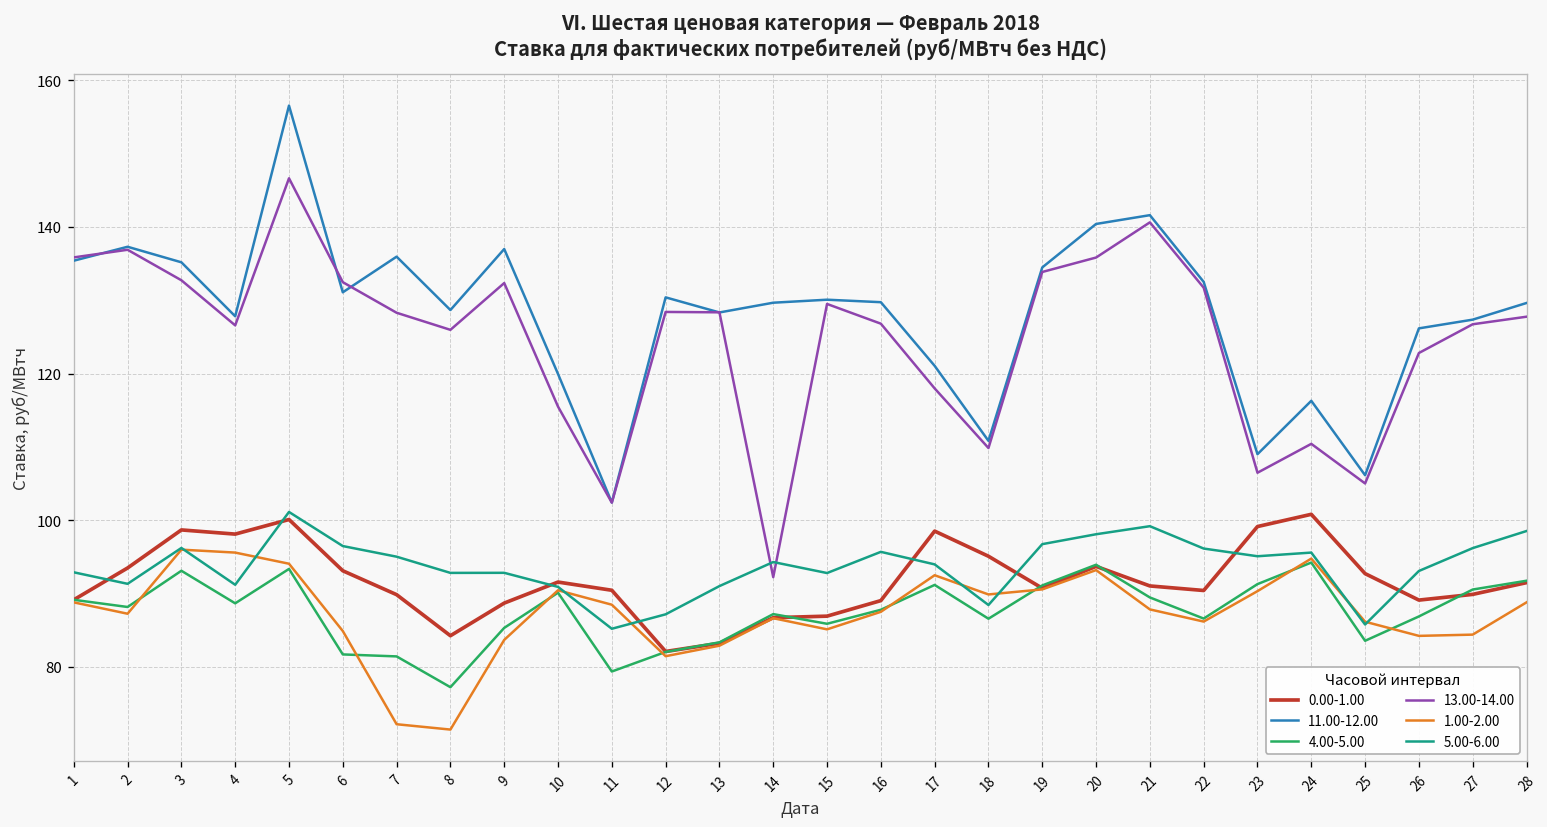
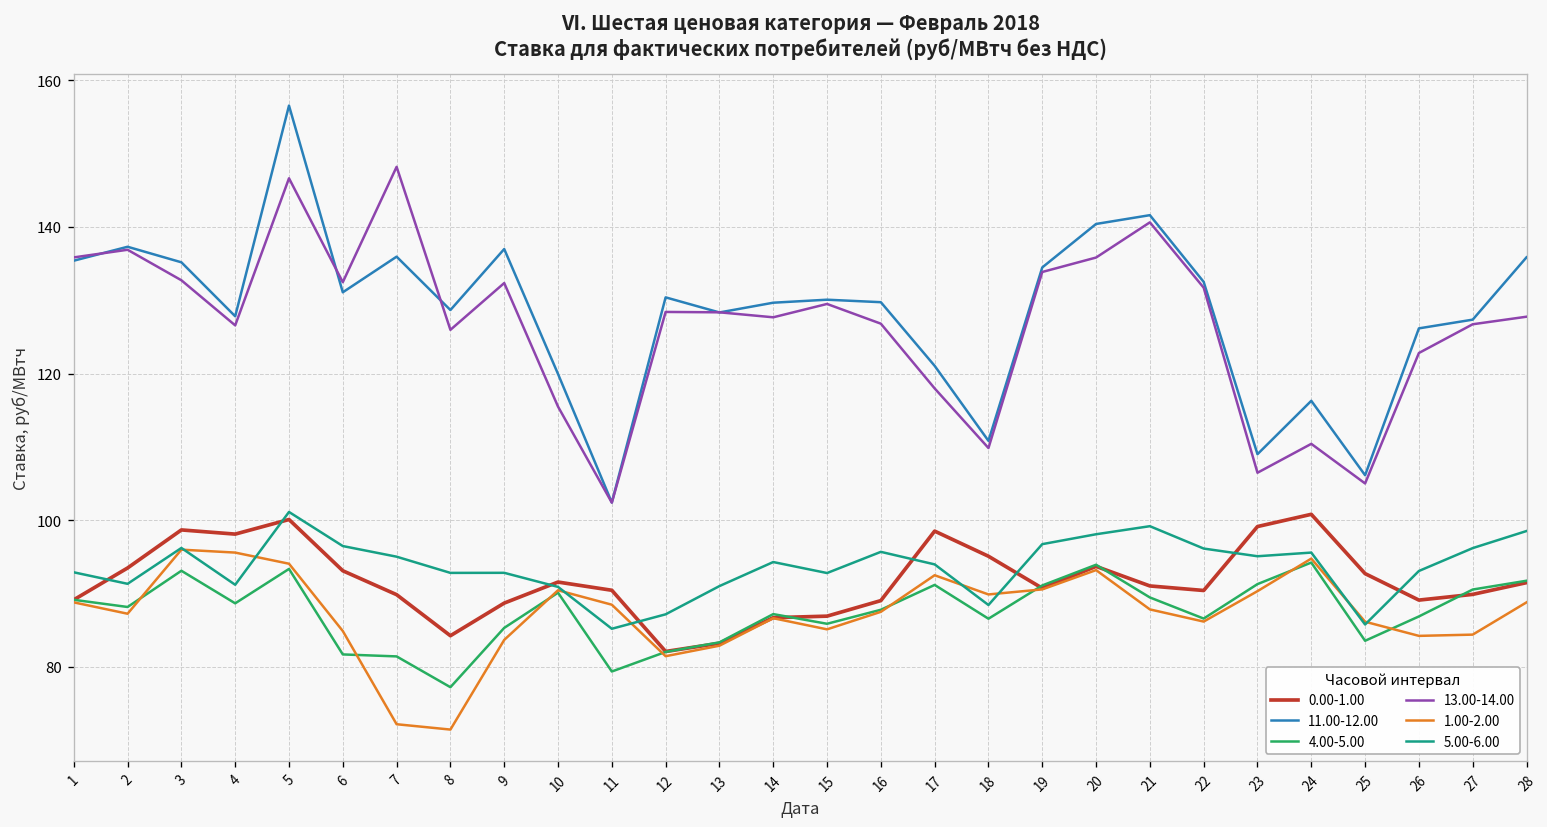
13.00-14.00, 7: 128 -> 148
13.00-14.00, 14: 92 -> 128
11.00-12.00, 28: 130 -> 136
